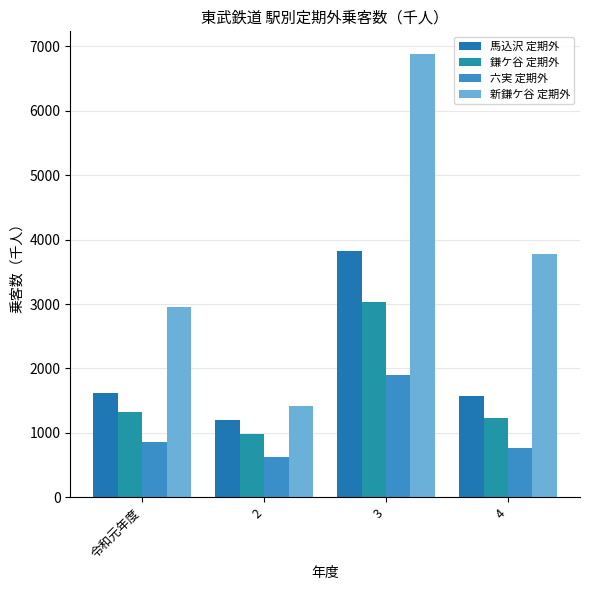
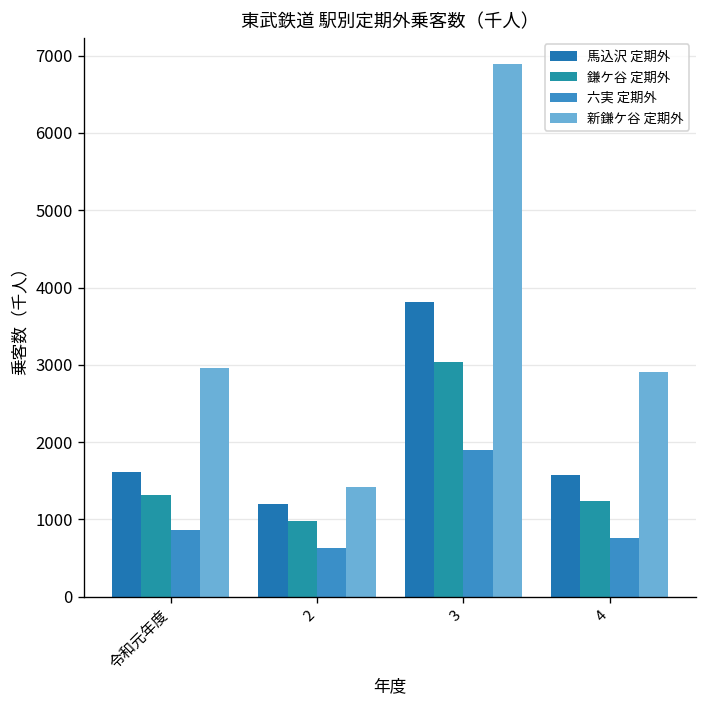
新鎌ケ谷 定期外, 4: 3800 -> 2900
